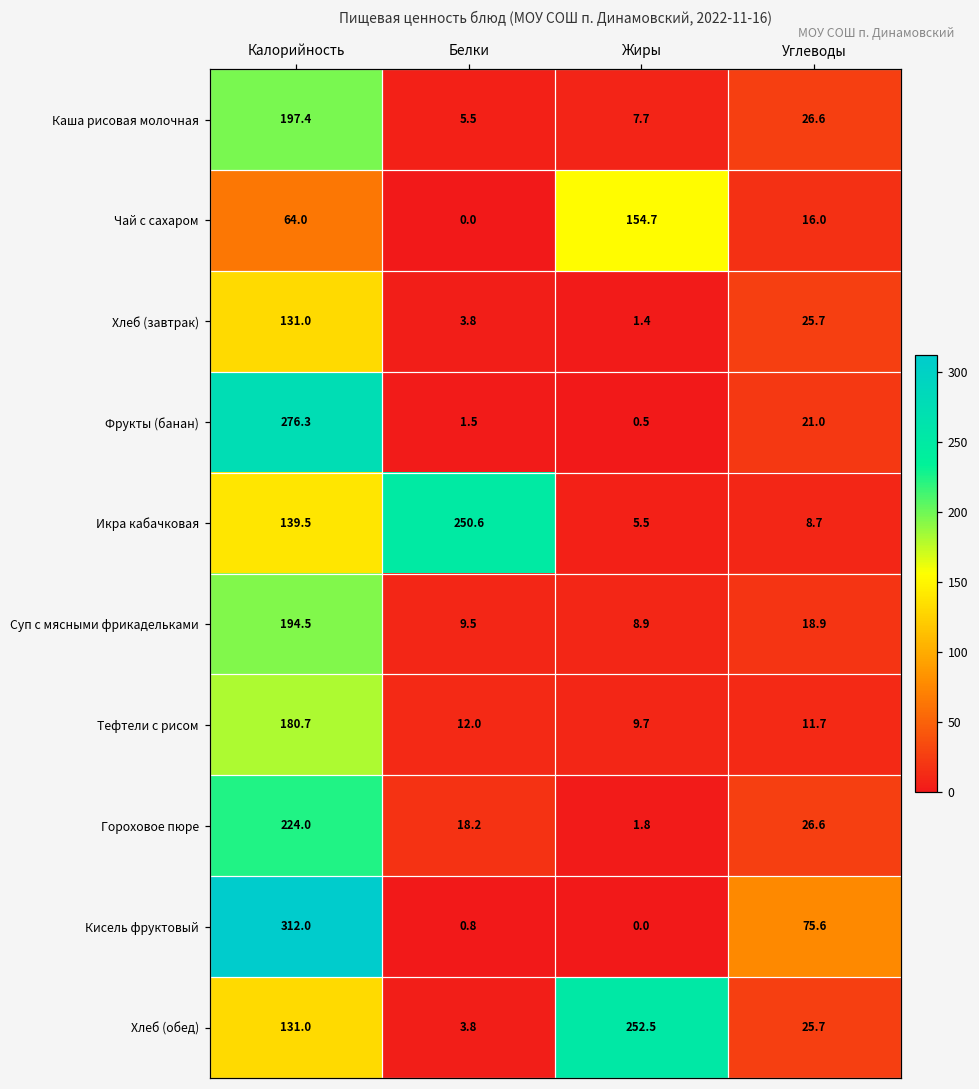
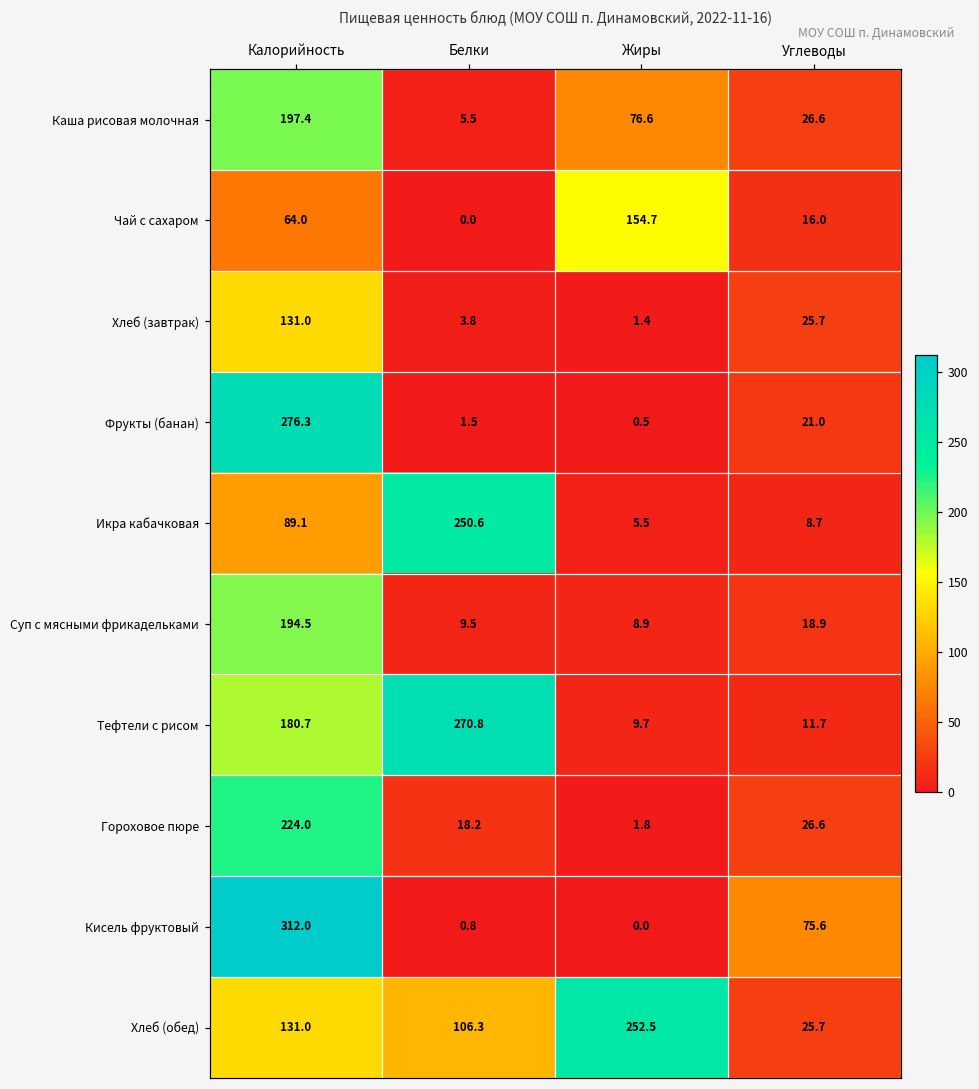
Каша рисовая молочная, Жиры: 7.7 -> 76.6
Икра кабачковая, Калорийность: 139.5 -> 89.1
Тефтели с рисом, Белки: 12.0 -> 270.8
Хлеб (обед), Белки: 3.8 -> 106.3
